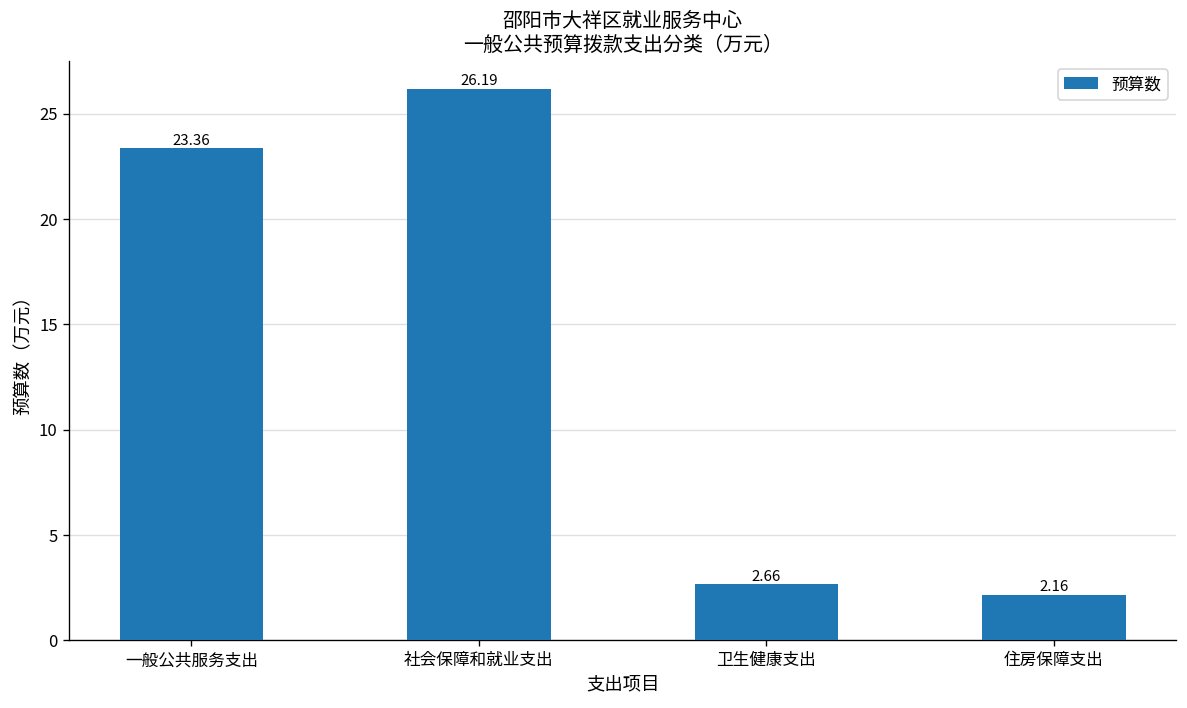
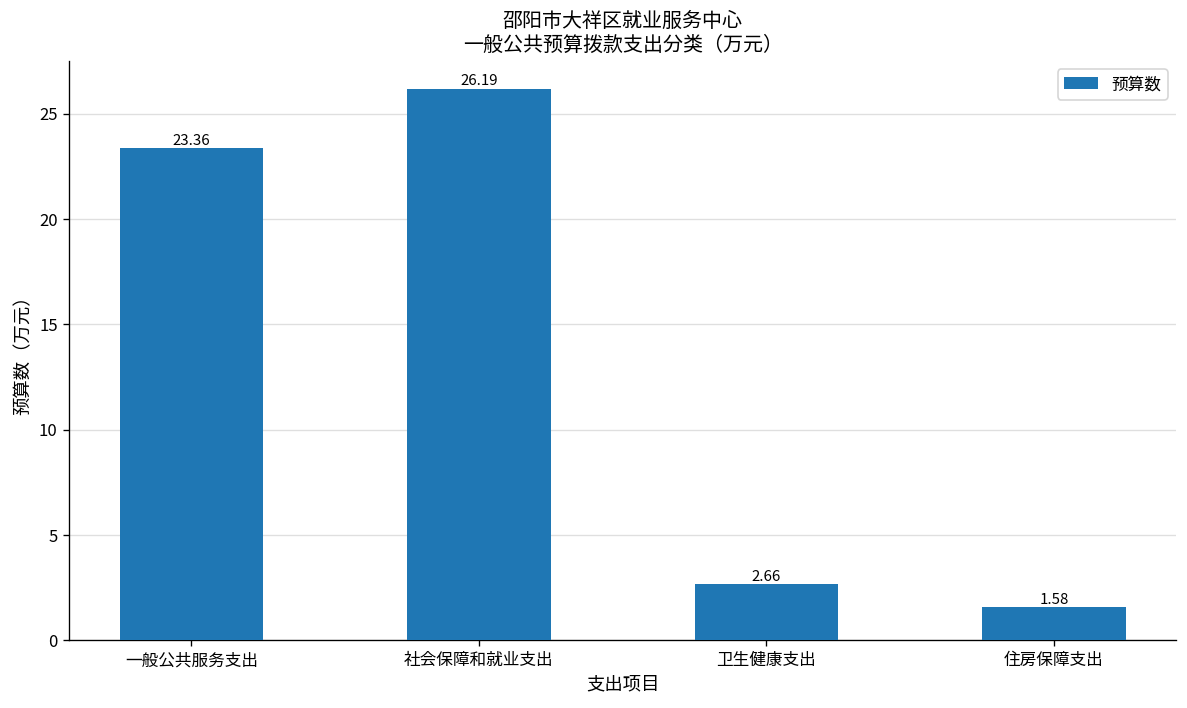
住房保障支出: 2.16 -> 1.58
